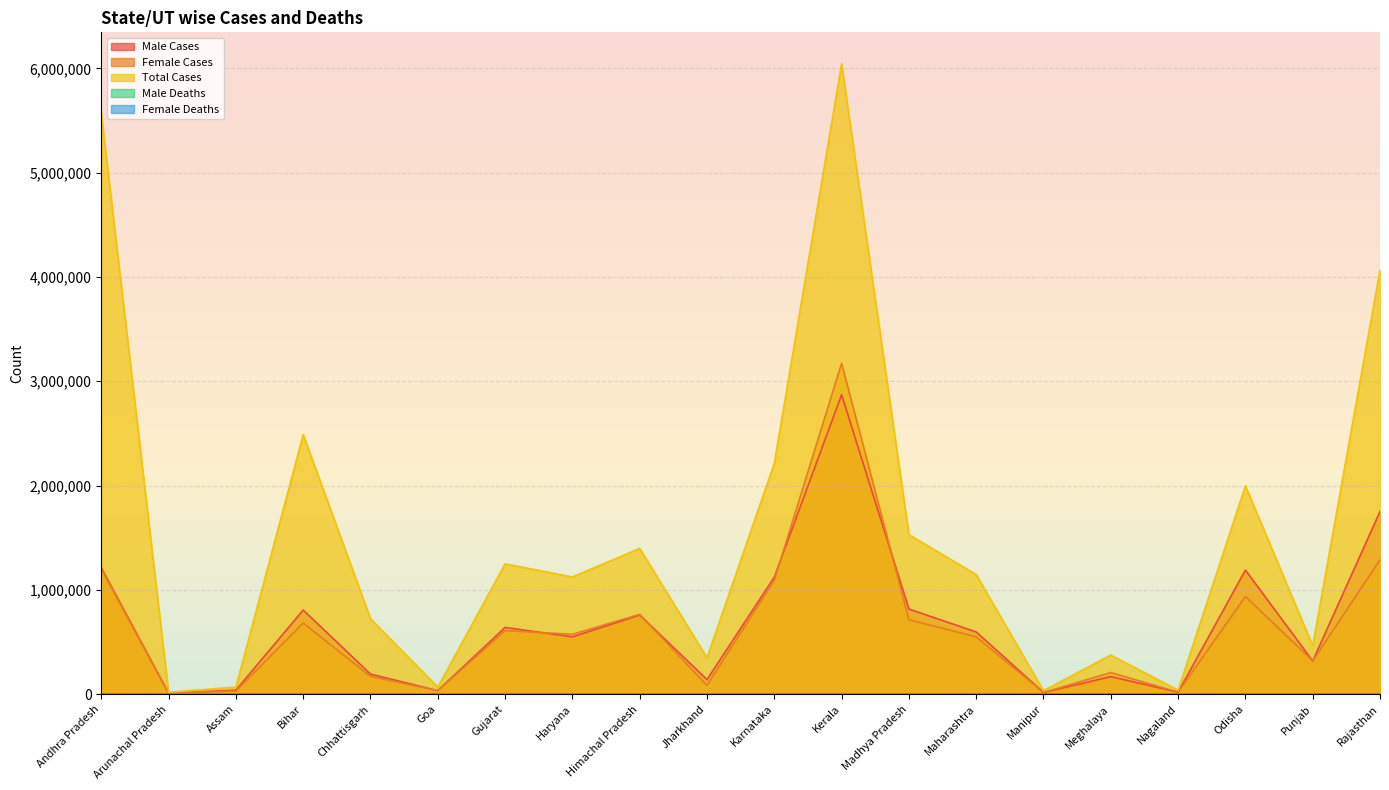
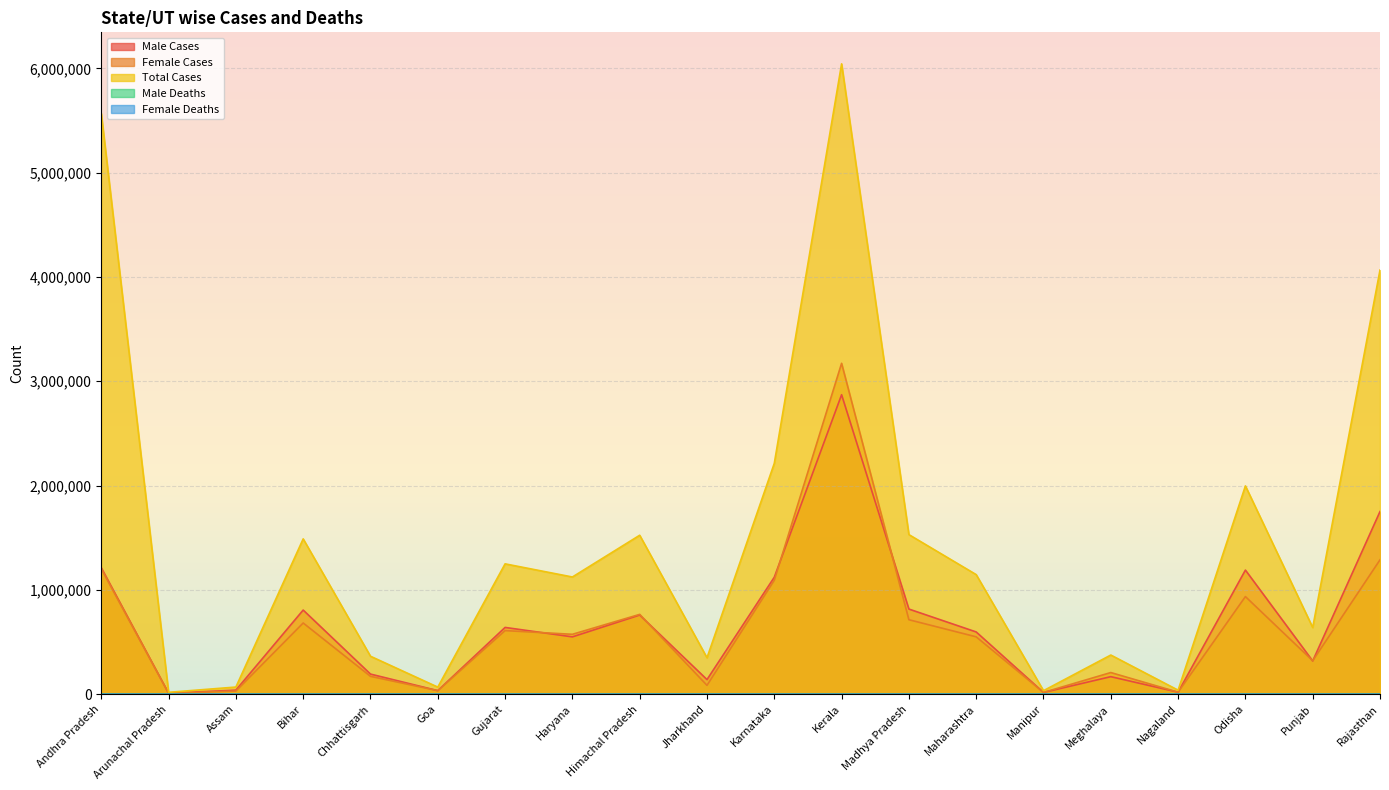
Total Cases, Bihar: 2,490,000 -> 1,490,000
Total Cases, Chhattisgarh: 720,000 -> 360,000
Total Cases, Himachal Pradesh: 1,400,000 -> 1,520,000
Total Cases, Punjab: 460,000 -> 640,000
